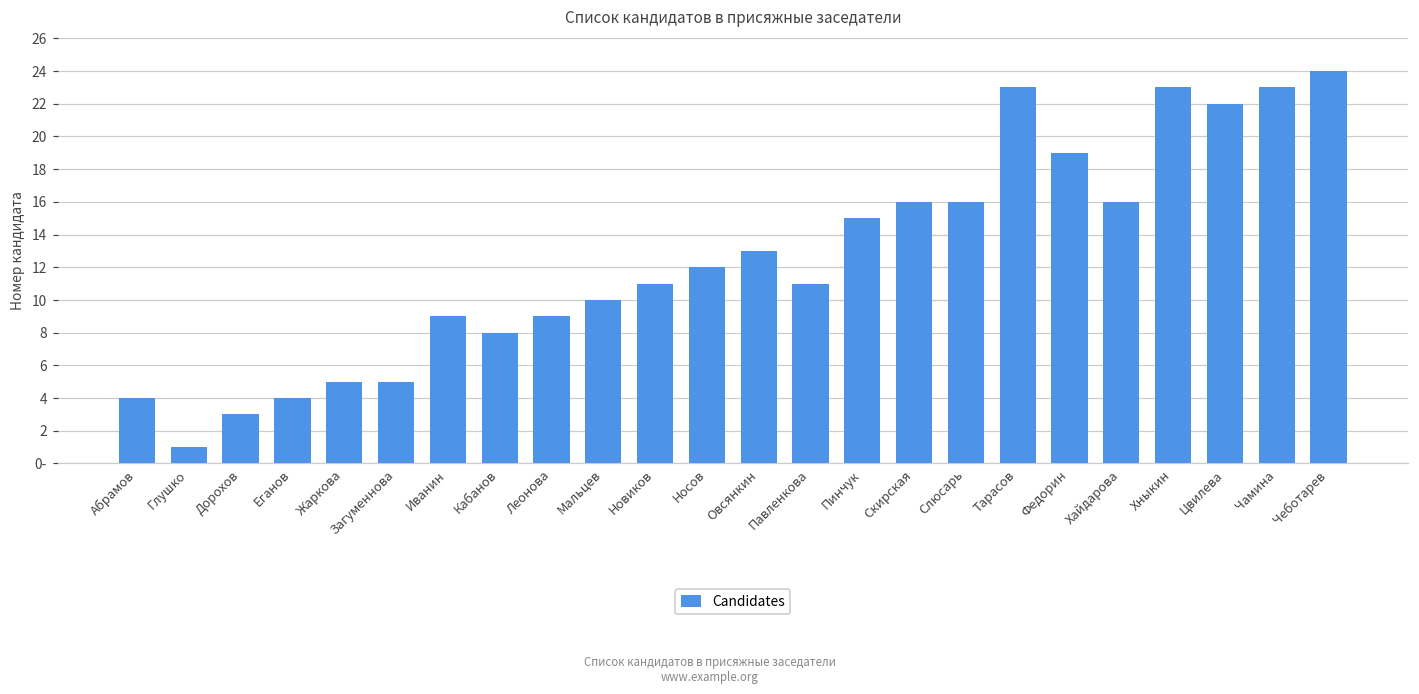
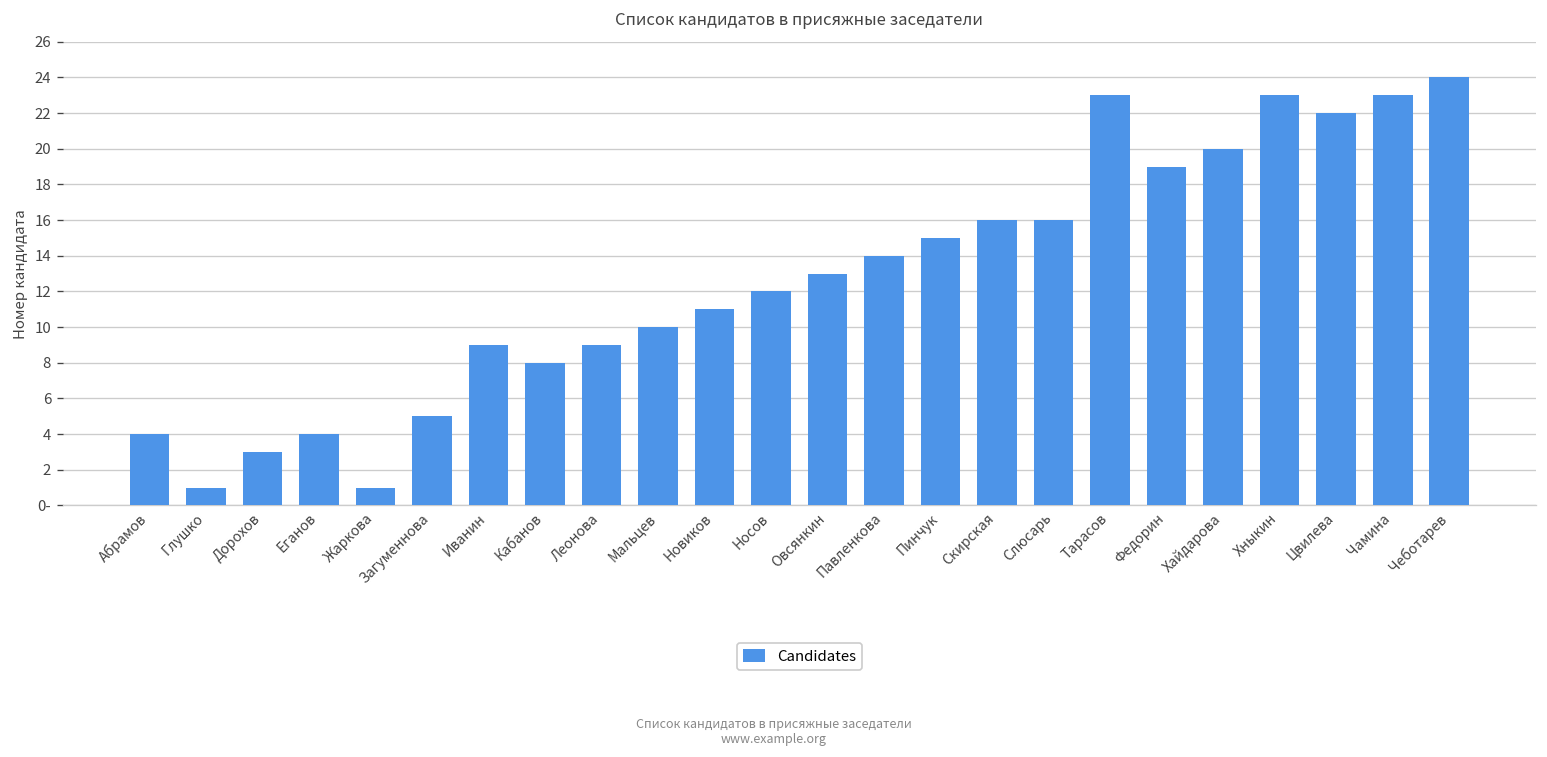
Жаркова: 5 -> 1
Павленкова: 11 -> 14
Хайдарова: 16 -> 20
